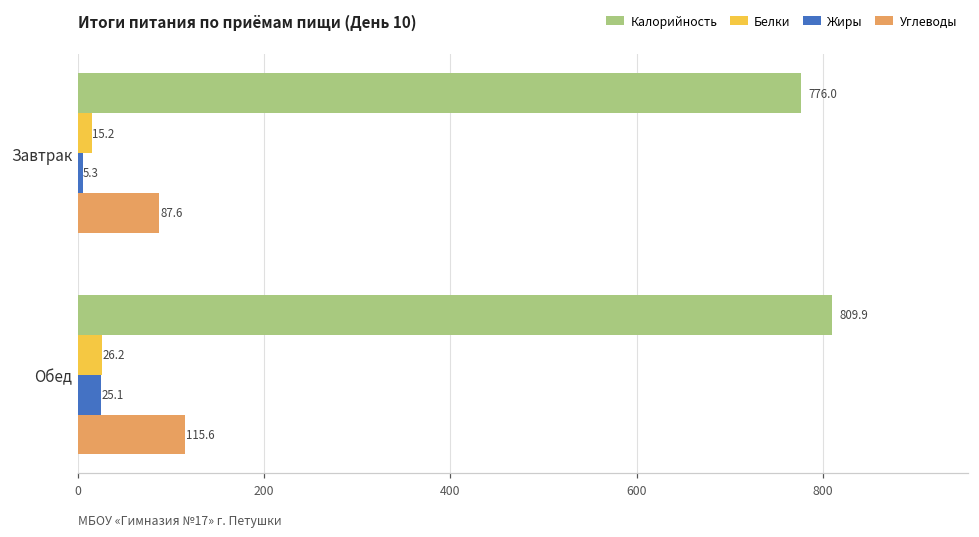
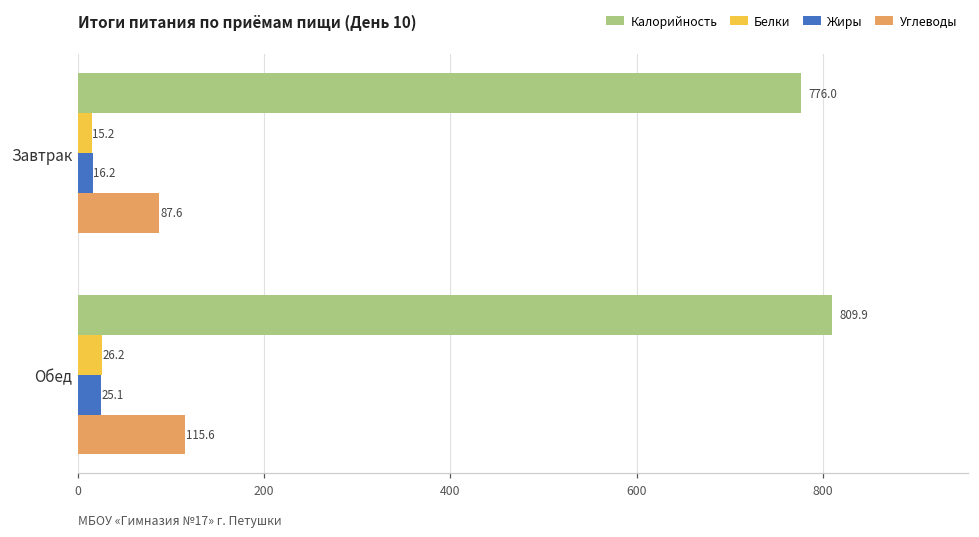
Жиры, Завтрак: 5.3 -> 16.2
